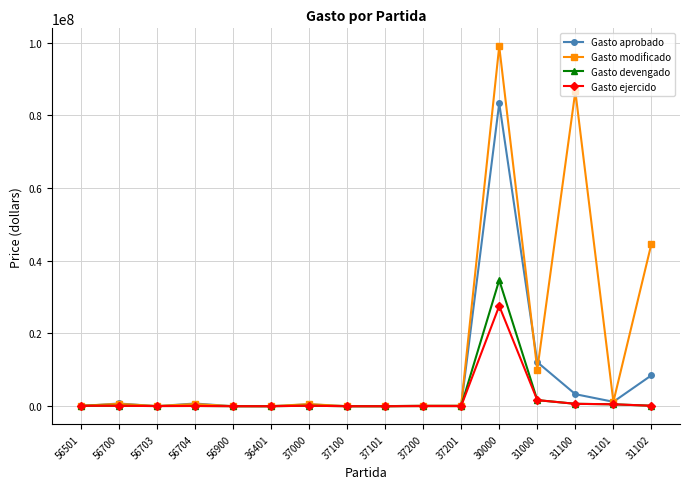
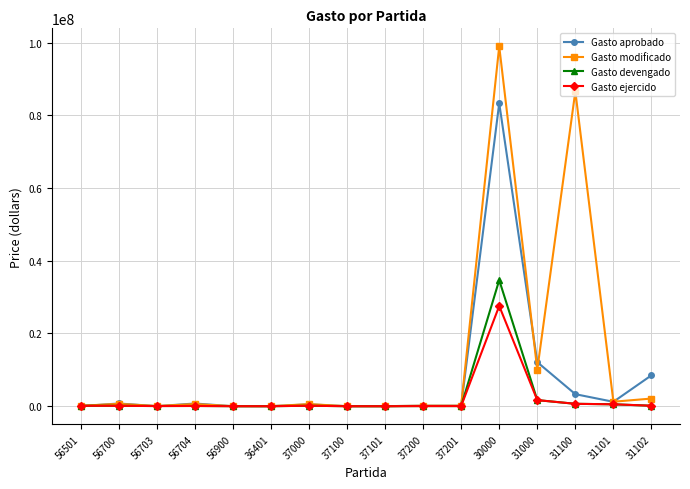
Gasto modificado, 31102: 45000000 -> 2000000
